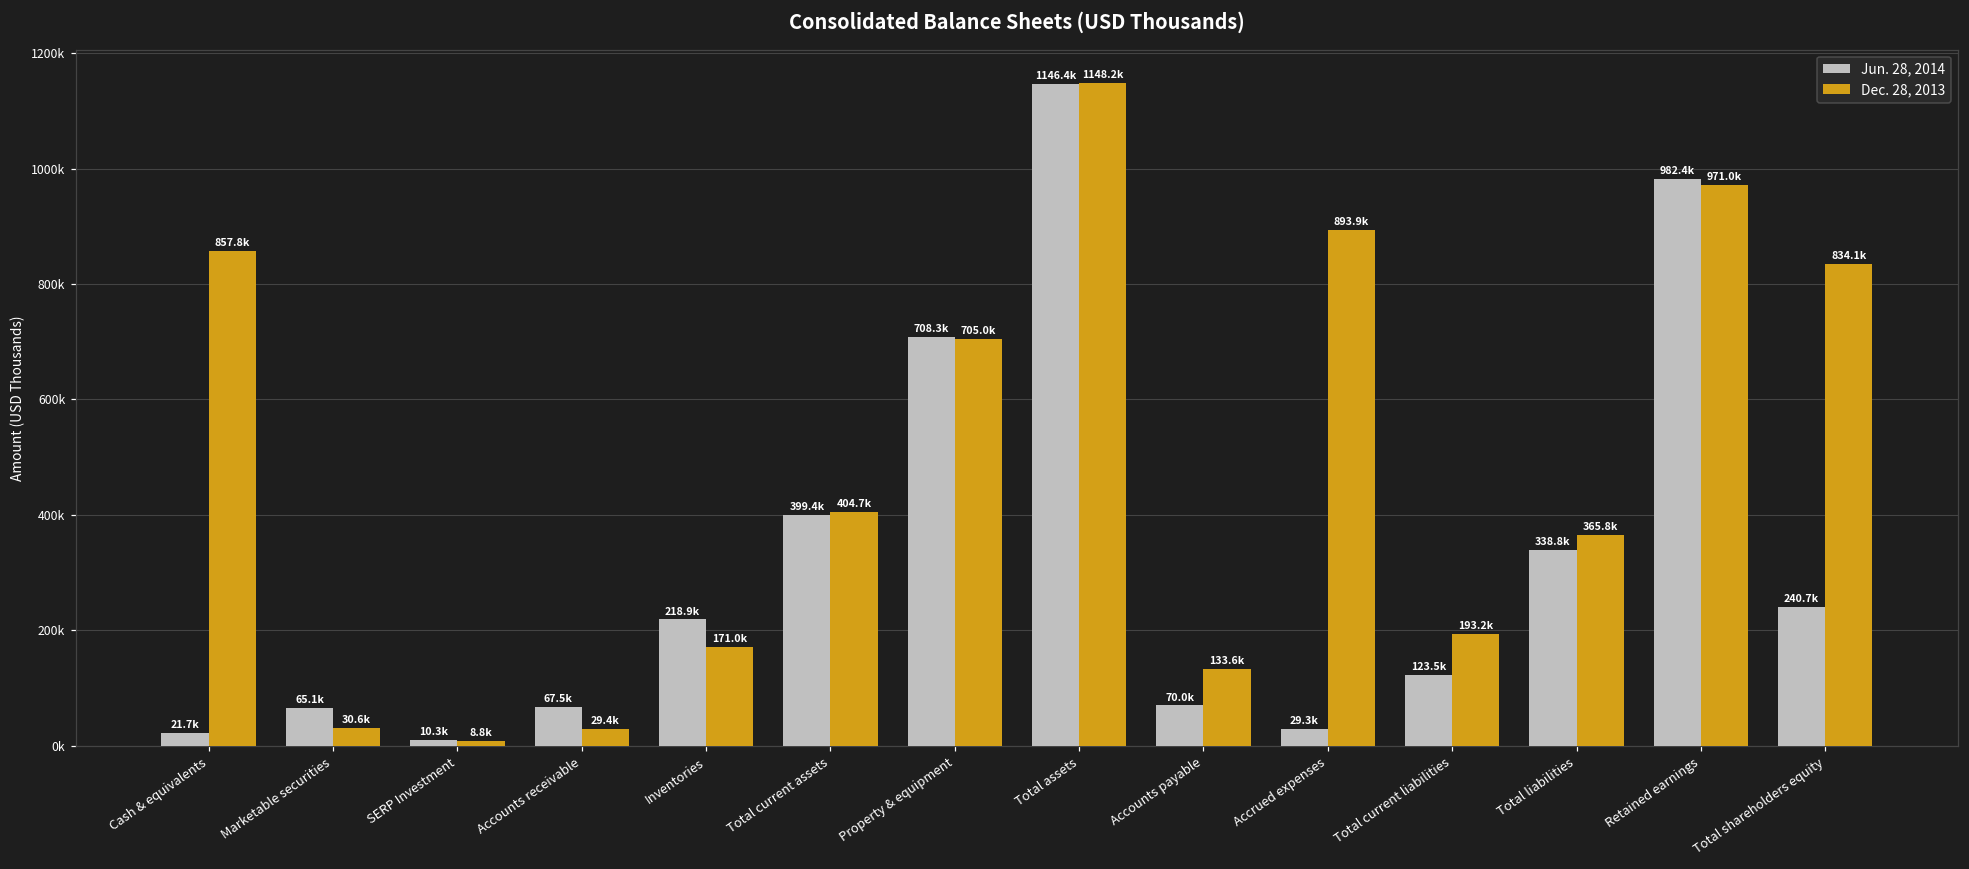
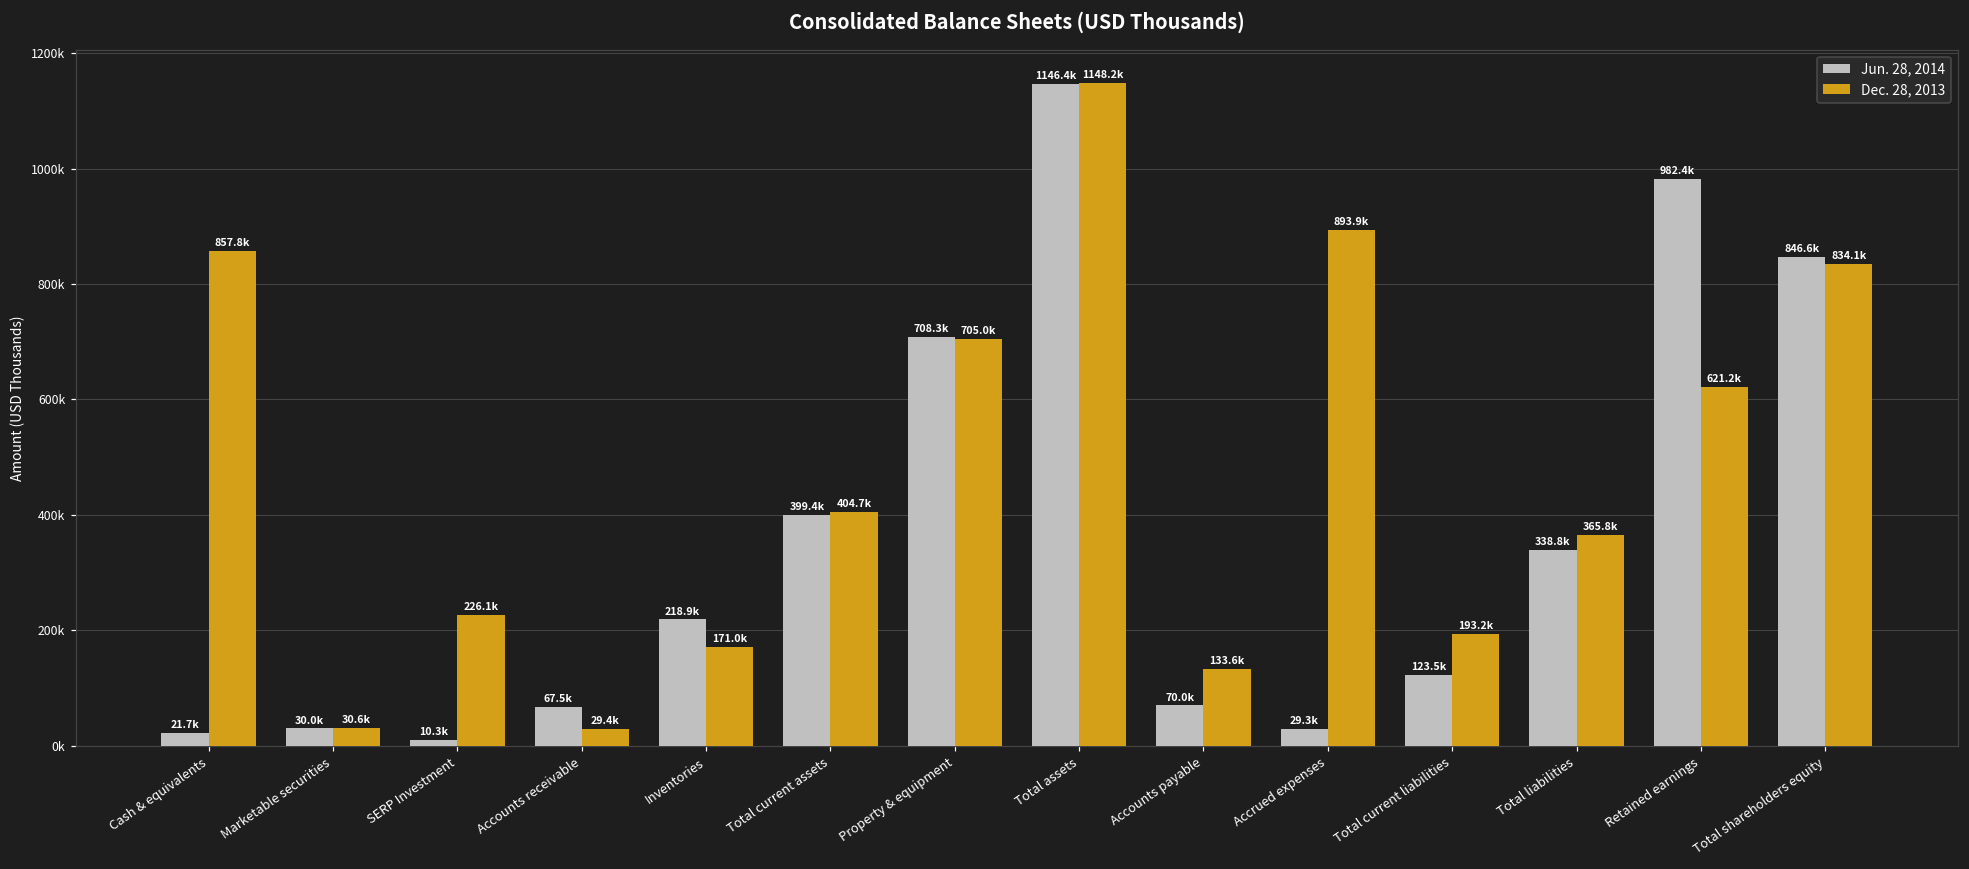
Jun. 28, 2014, Marketable securities: 65.1k -> 30.0k
Dec. 28, 2013, SERP Investment: 8.8k -> 226.1k
Dec. 28, 2013, Retained earnings: 971.0k -> 621.2k
Jun. 28, 2014, Total shareholders equity: 240.7k -> 846.6k
